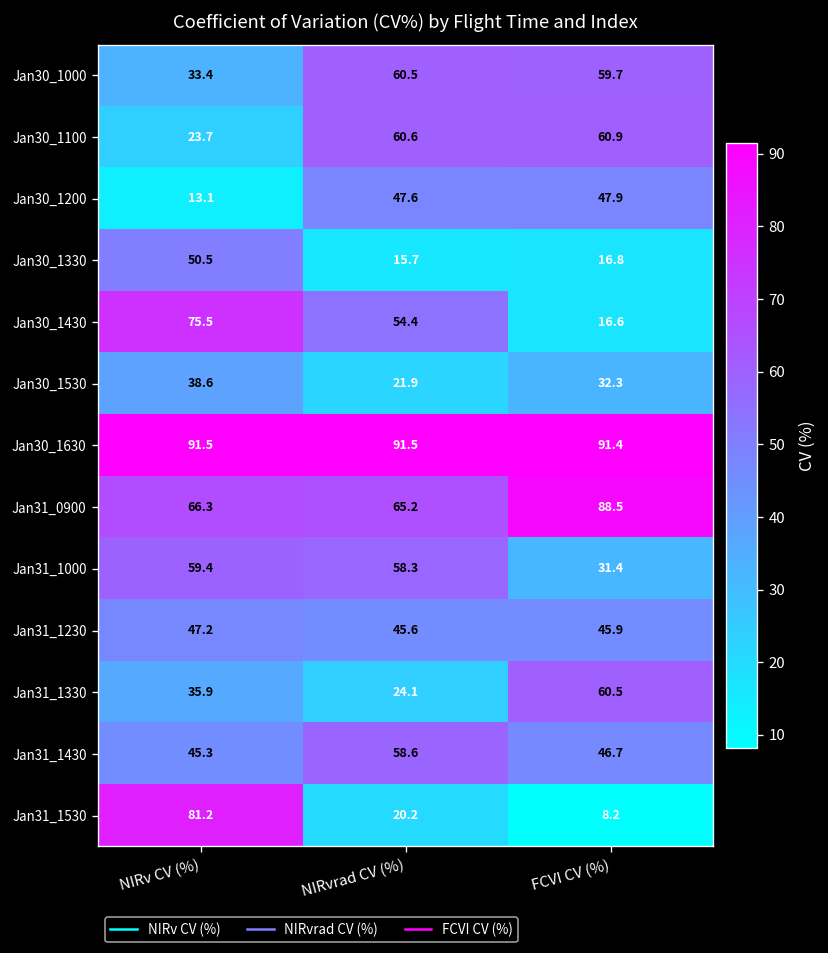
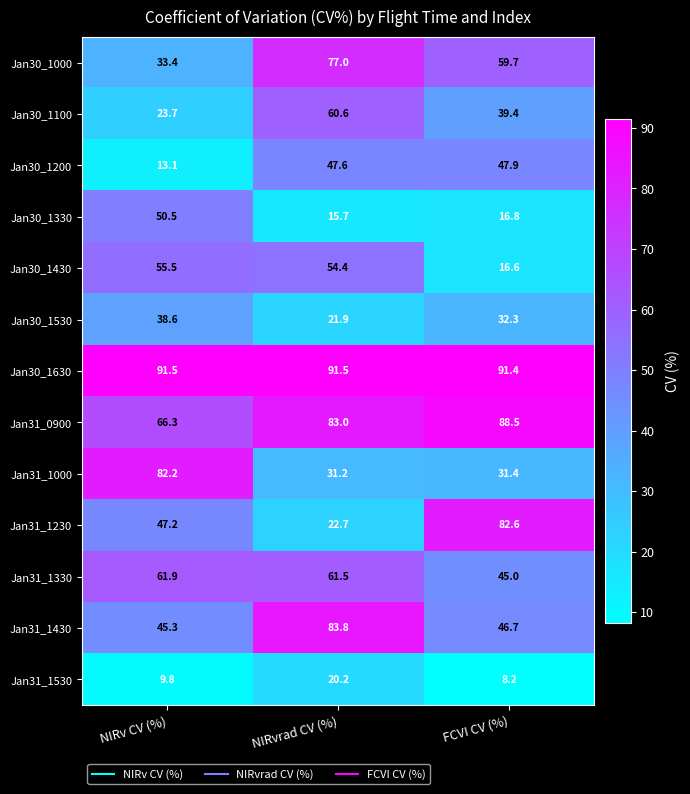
Jan30_1000, NIRvrad CV (%): 60.5 -> 77.0
Jan30_1100, FCVI CV (%): 60.9 -> 39.4
Jan30_1430, NIRv CV (%): 75.5 -> 55.5
Jan31_0900, NIRvrad CV (%): 65.2 -> 83.0
Jan31_1000, NIRv CV (%): 59.4 -> 82.2
Jan31_1000, NIRvrad CV (%): 58.3 -> 31.2
Jan31_1230, NIRvrad CV (%): 45.6 -> 22.7
Jan31_1230, FCVI CV (%): 45.9 -> 82.6
Jan31_1330, NIRv CV (%): 35.9 -> 61.9
Jan31_1330, NIRvrad CV (%): 24.1 -> 61.5
Jan31_1330, FCVI CV (%): 60.5 -> 45.0
Jan31_1430, NIRvrad CV (%): 58.6 -> 83.8
Jan31_1530, NIRv CV (%): 81.2 -> 9.8
